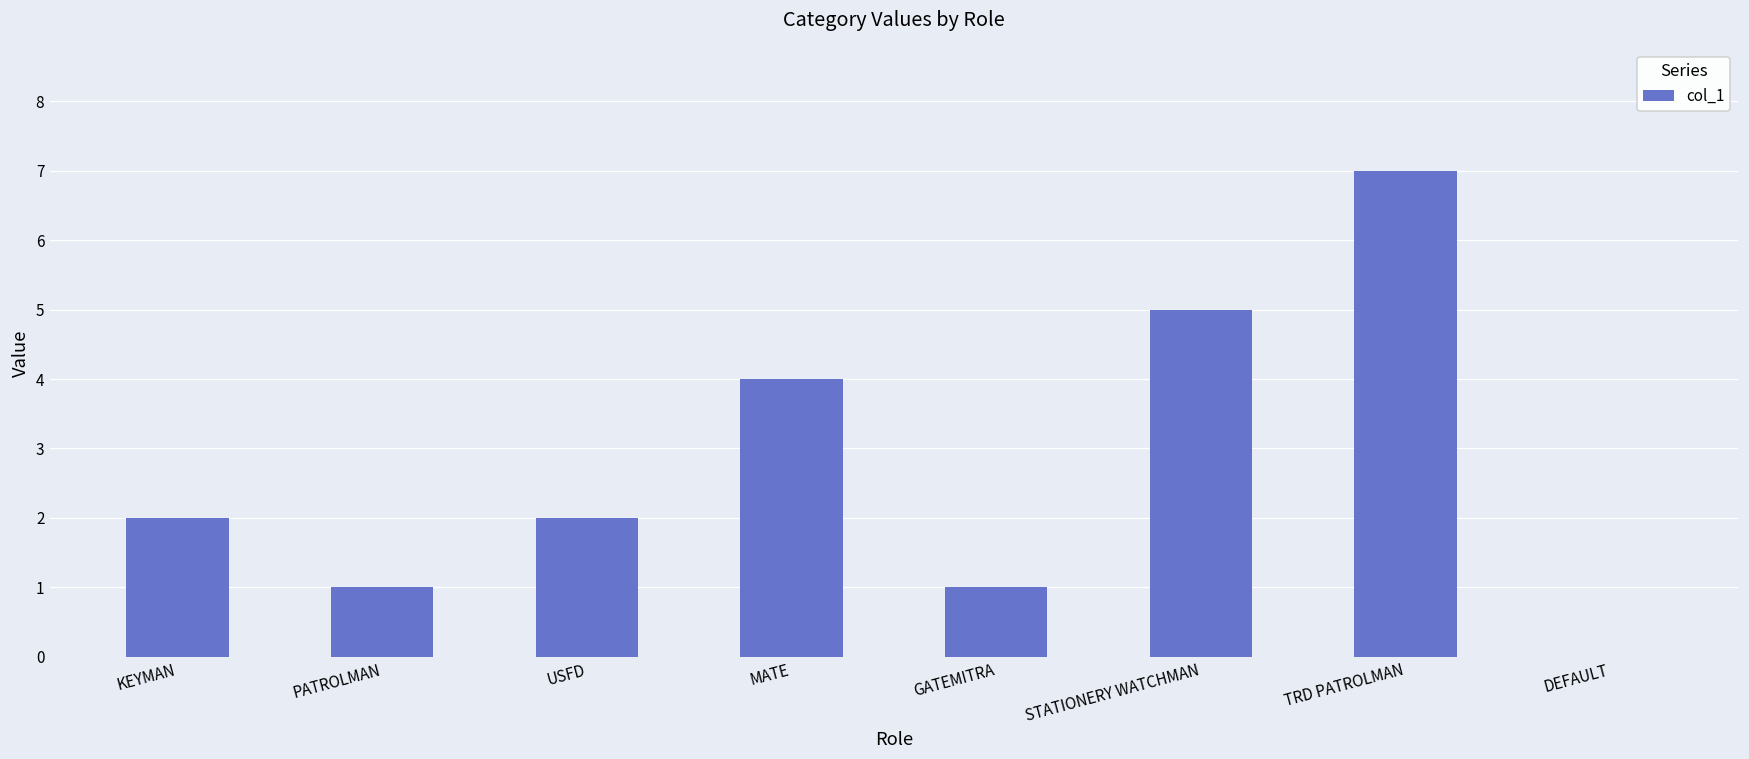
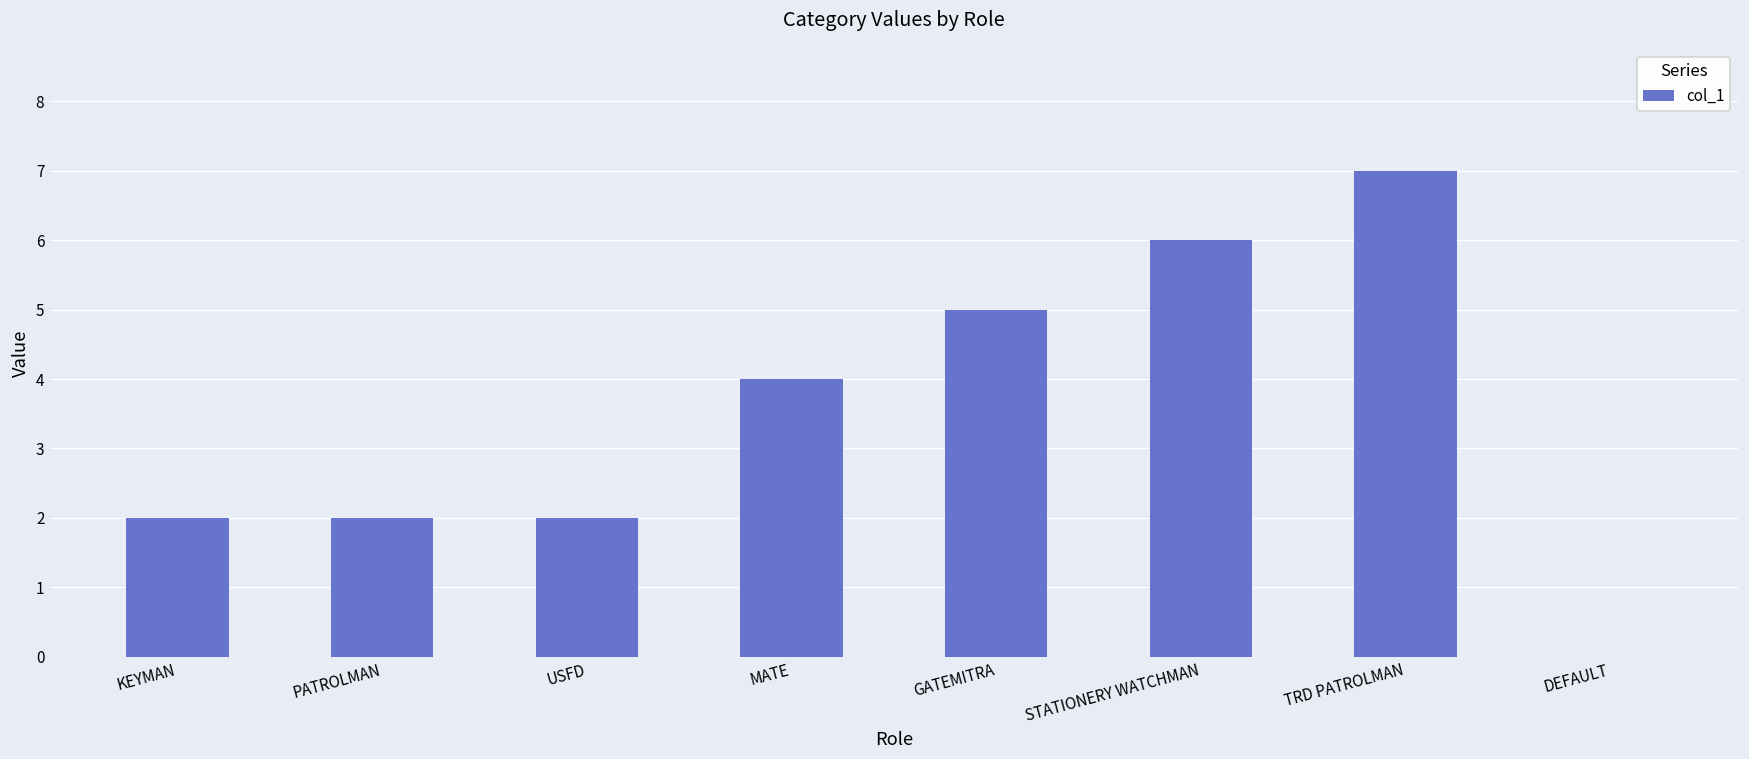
PATROLMAN: 1 -> 2
GATEMITRA: 1 -> 5
STATIONERY WATCHMAN: 5 -> 6
